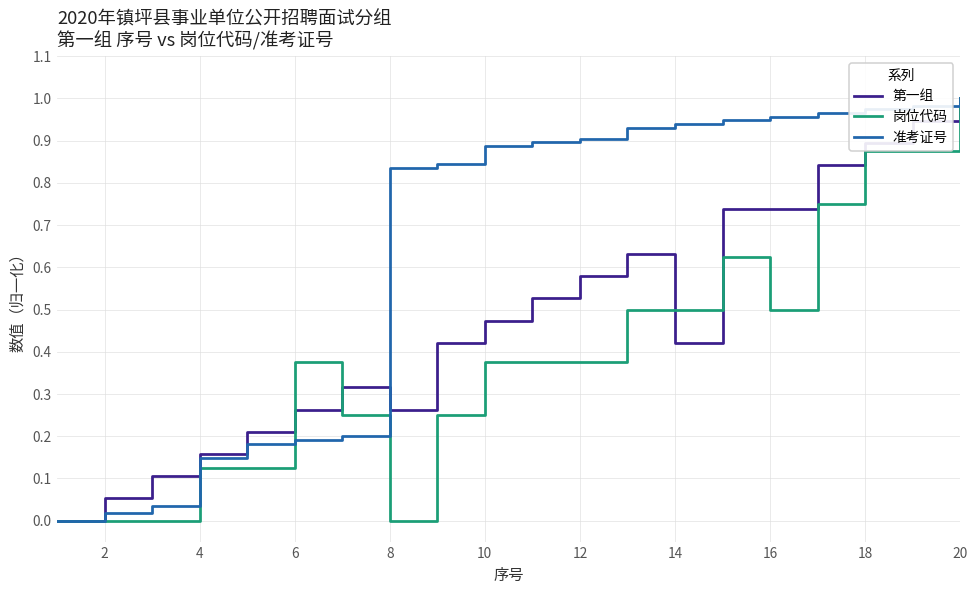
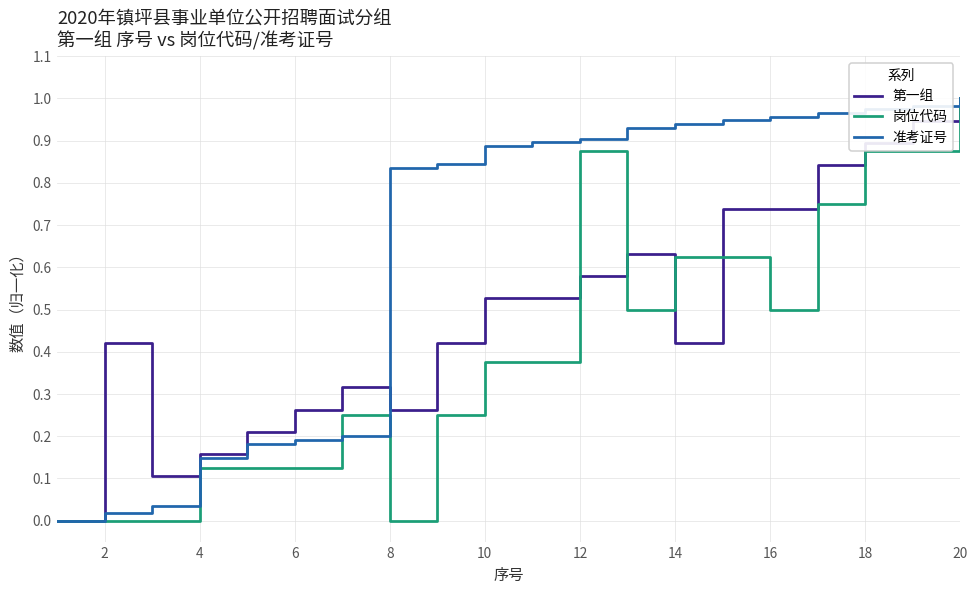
第一组, 2: 0.05 -> 0.42
岗位代码, 6: 0.38 -> 0.13
第一组, 10: 0.47 -> 0.53
岗位代码, 12: 0.38 -> 0.88
岗位代码, 14: 0.50 -> 0.63
